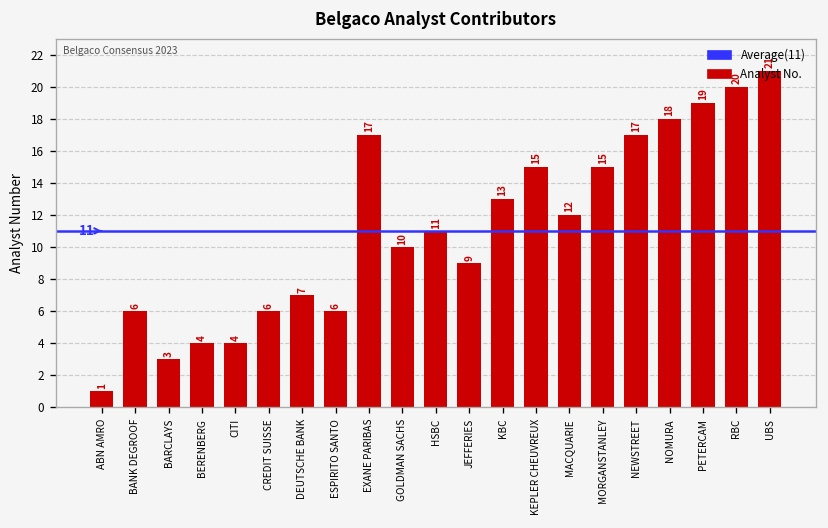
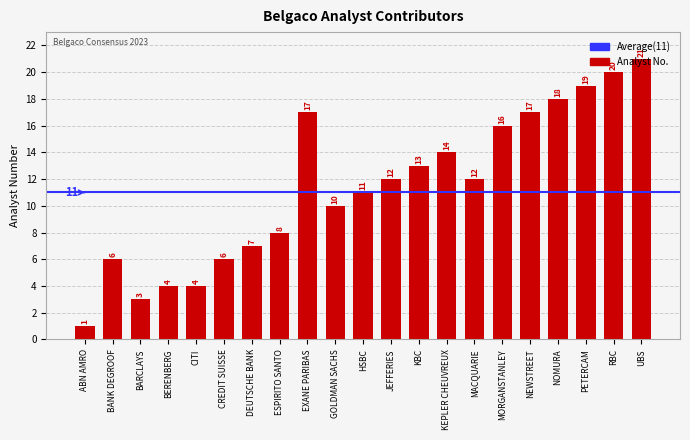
ESPIRITO SANTO: 6 -> 8
JEFFERIES: 9 -> 12
KEPLER CHEUVREUX: 15 -> 14
MORGANSTANLEY: 15 -> 16
